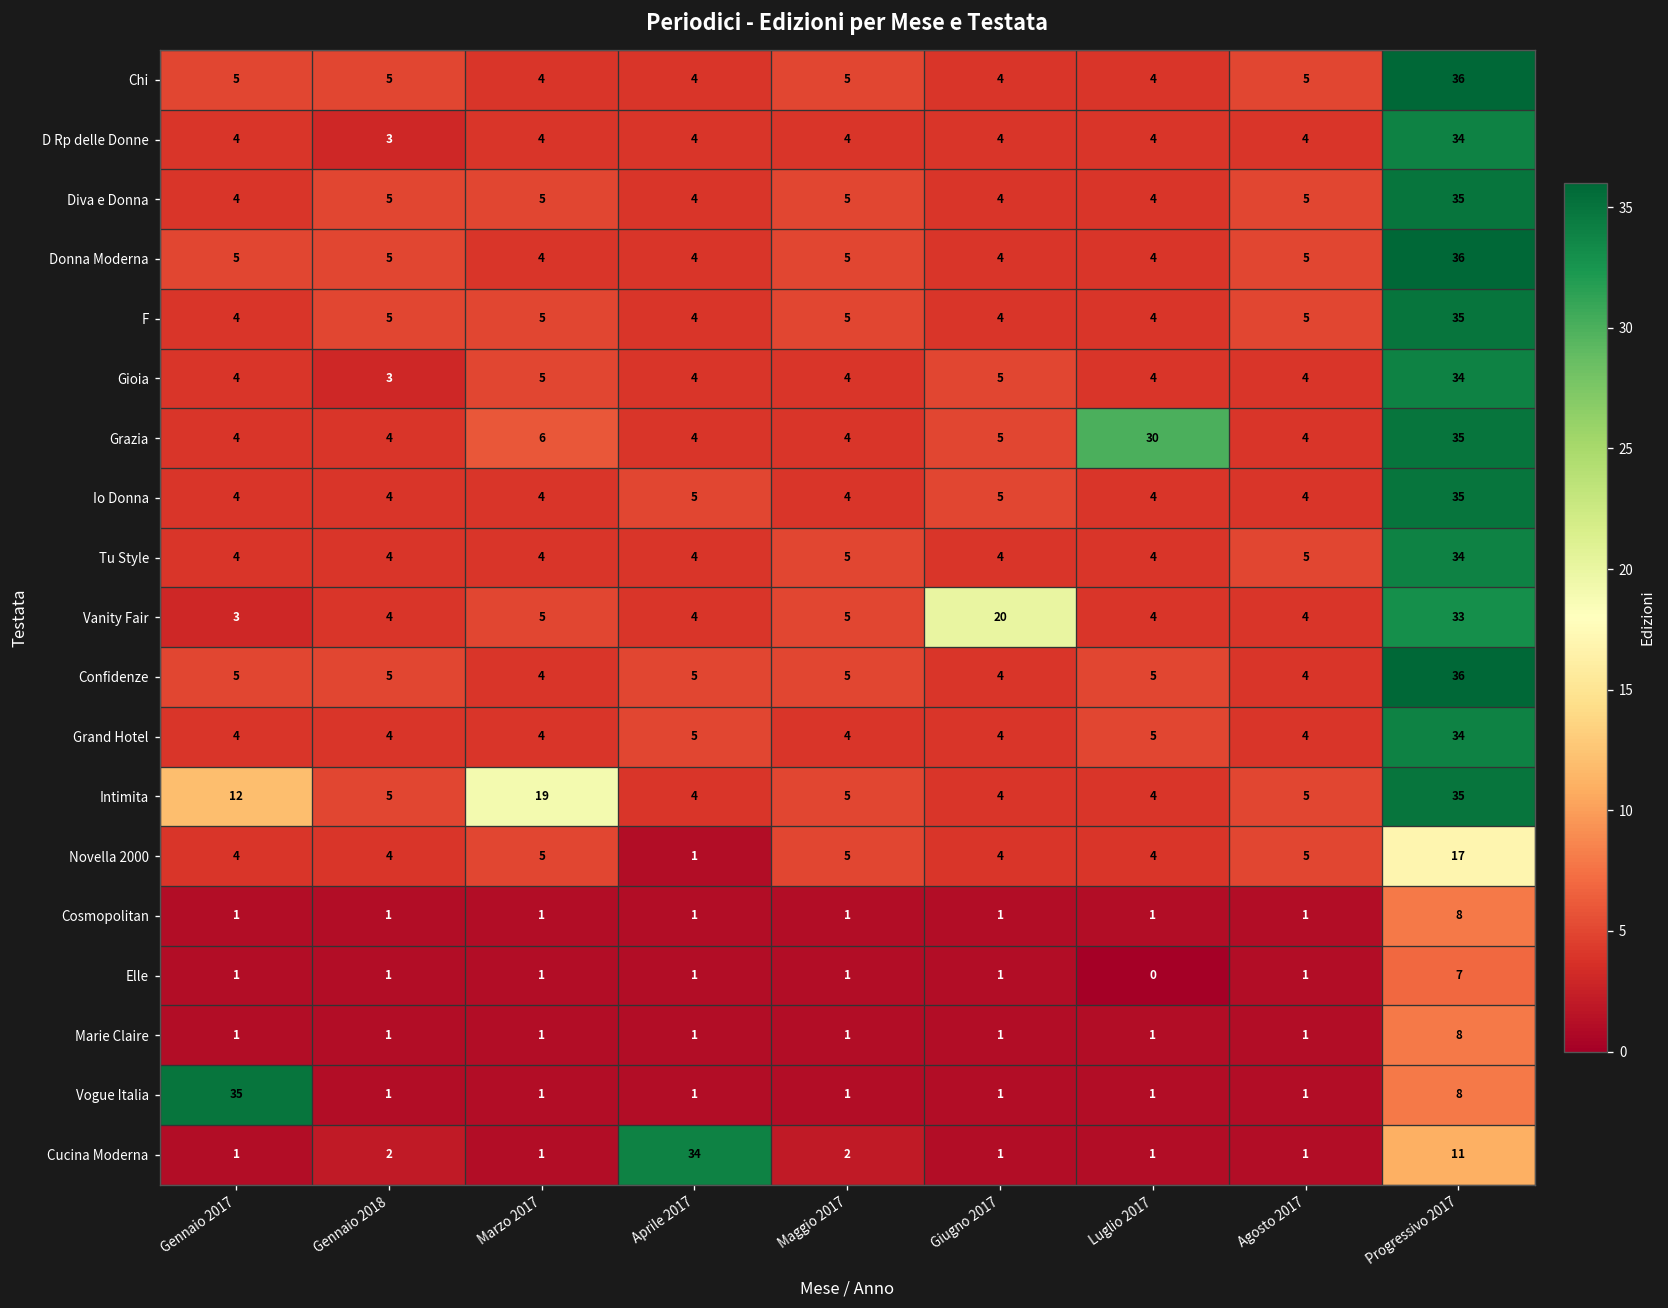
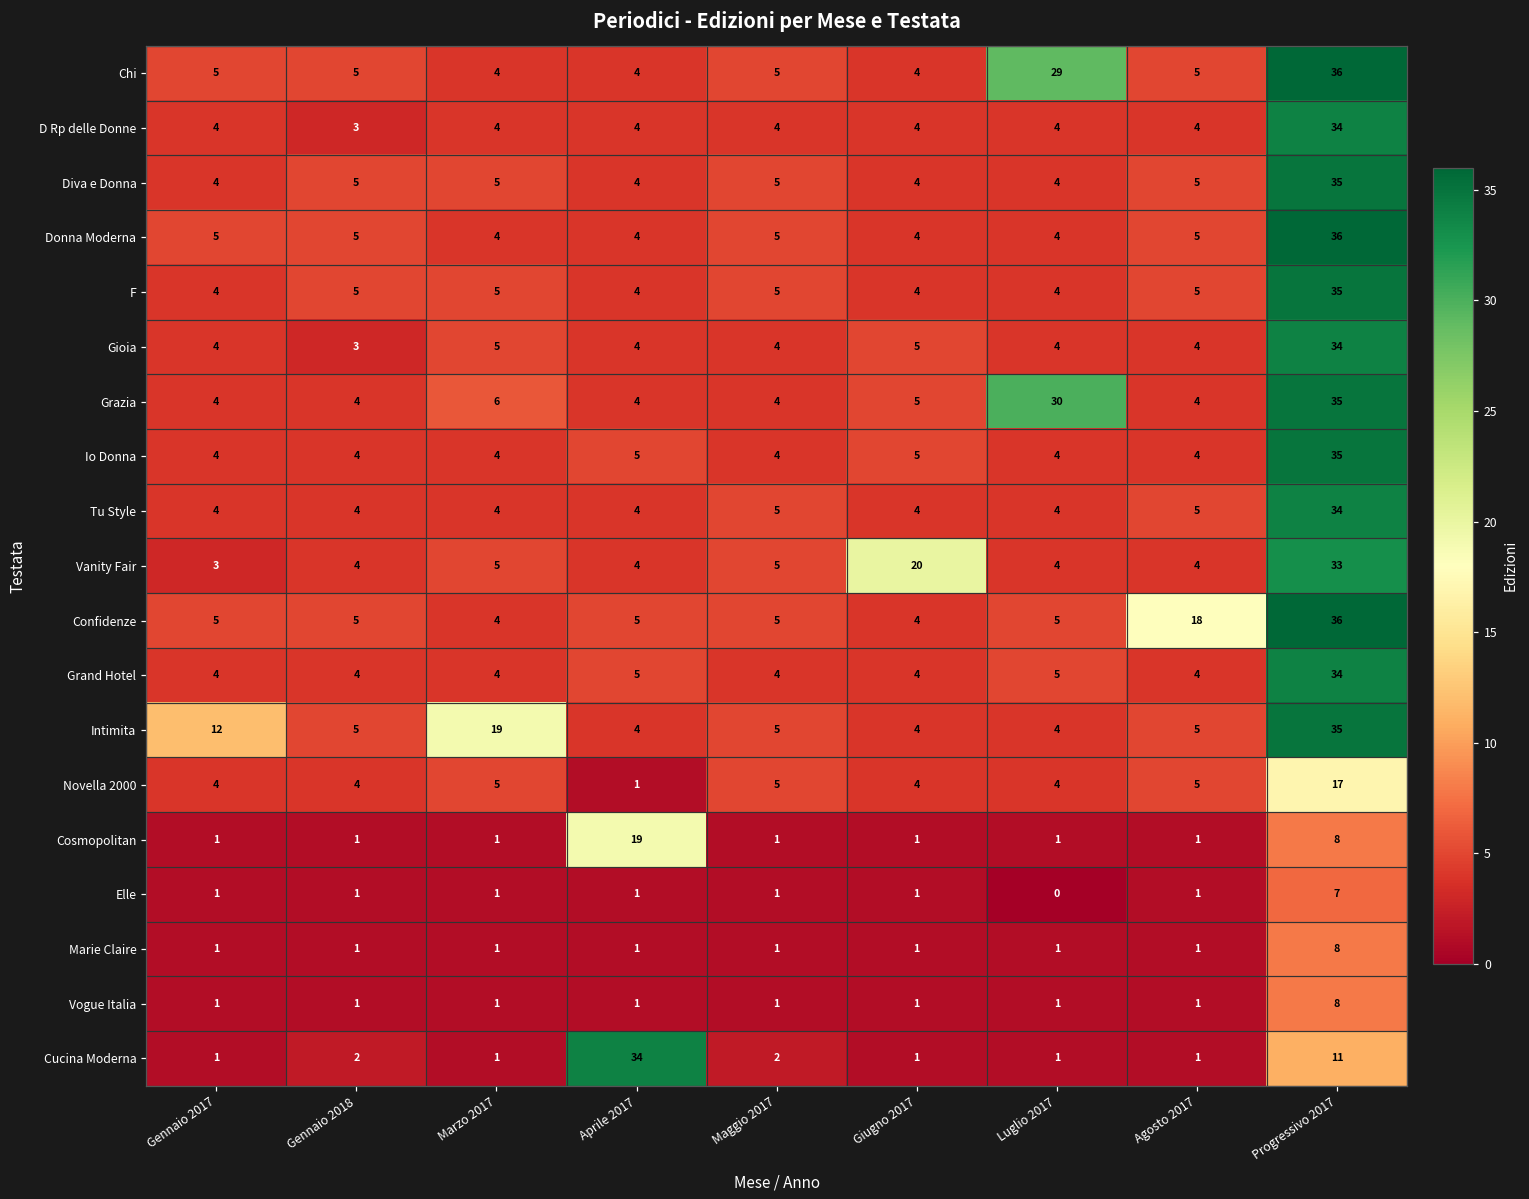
Chi, Luglio 2017: 4 -> 29
Confidenze, Agosto 2017: 4 -> 18
Cosmopolitan, Aprile 2017: 1 -> 19
Vogue Italia, Gennaio 2017: 35 -> 1
